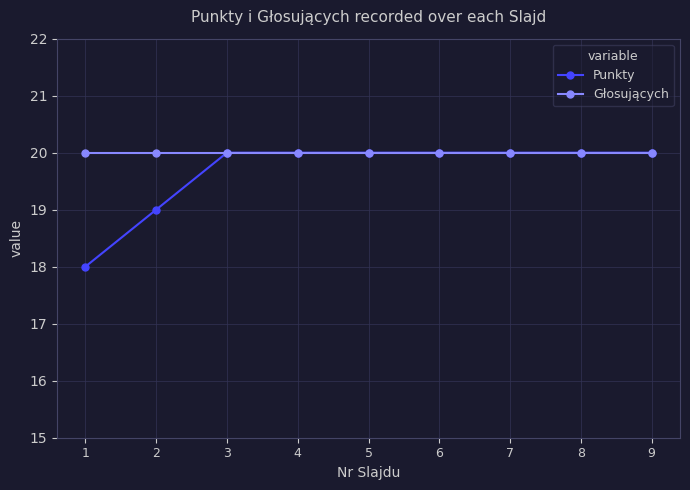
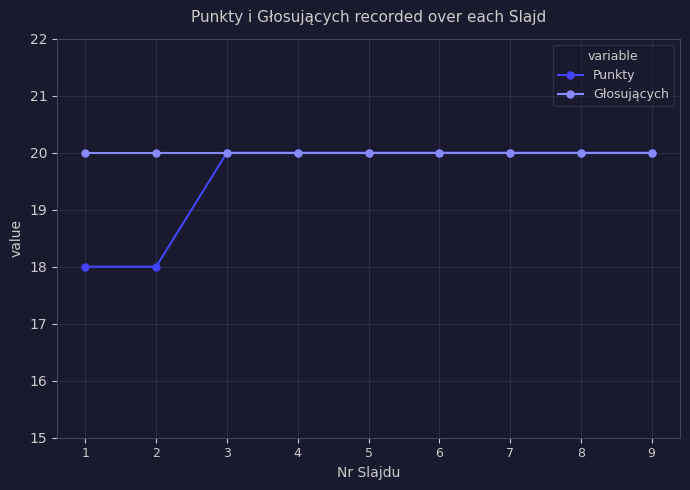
Punkty, 2: 19 -> 18
